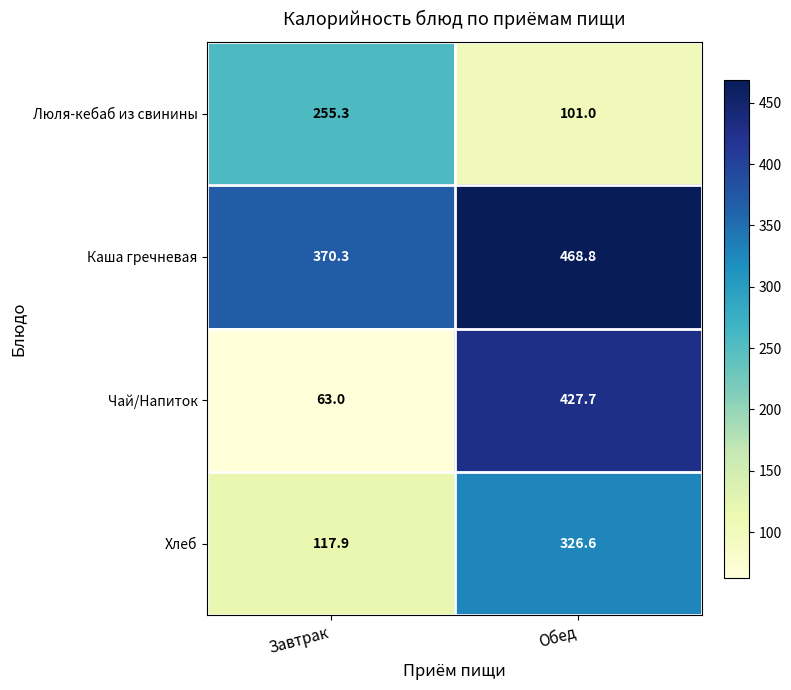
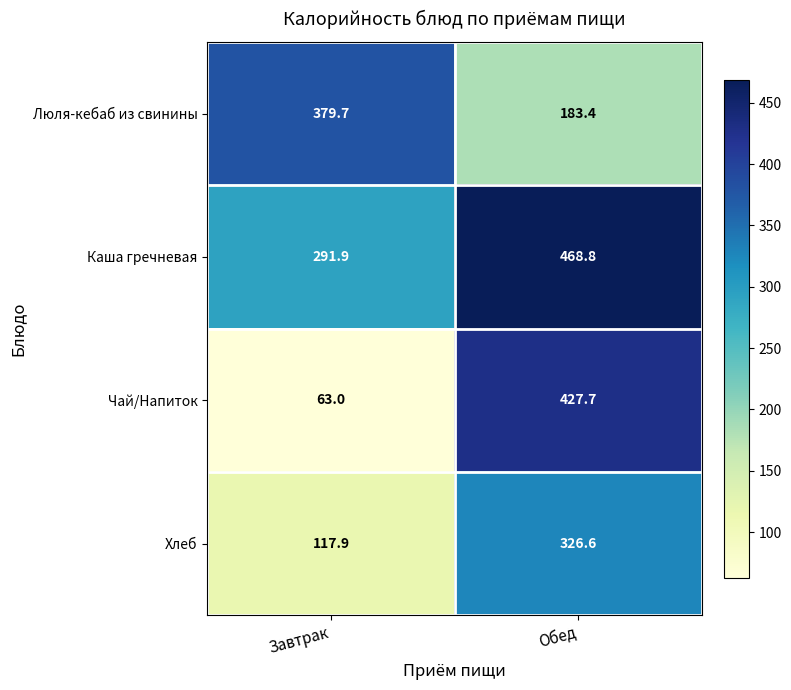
Люля-кебаб из свинины, Завтрак: 255.3 -> 379.7
Люля-кебаб из свинины, Обед: 101.0 -> 183.4
Каша гречневая, Завтрак: 370.3 -> 291.9
